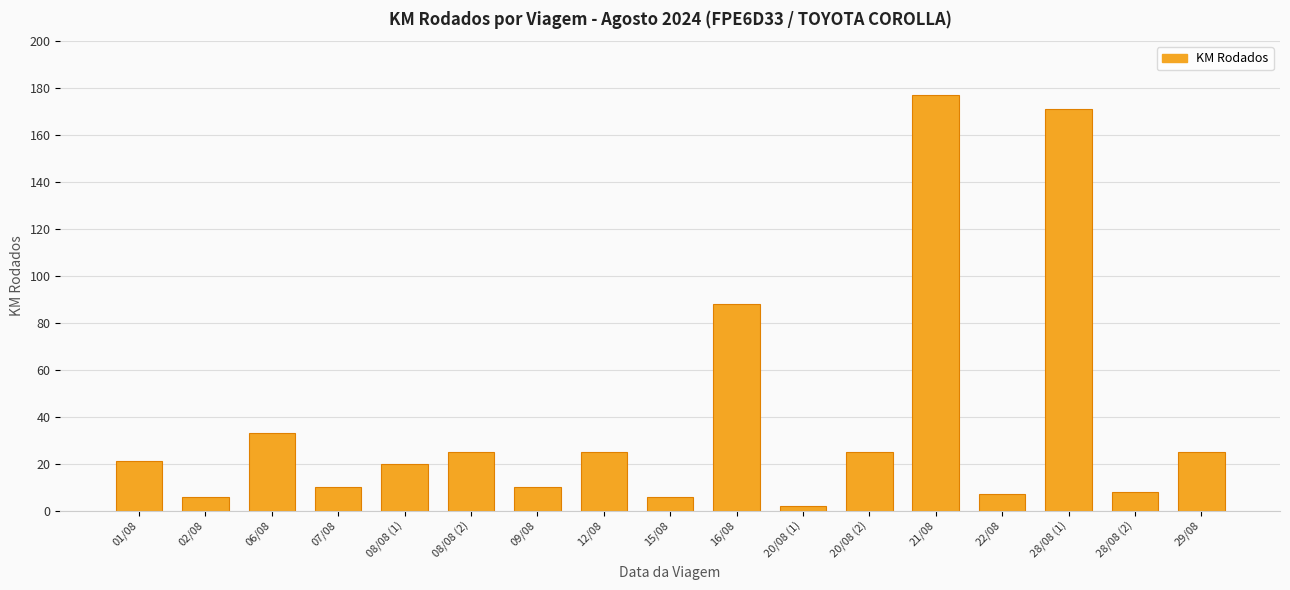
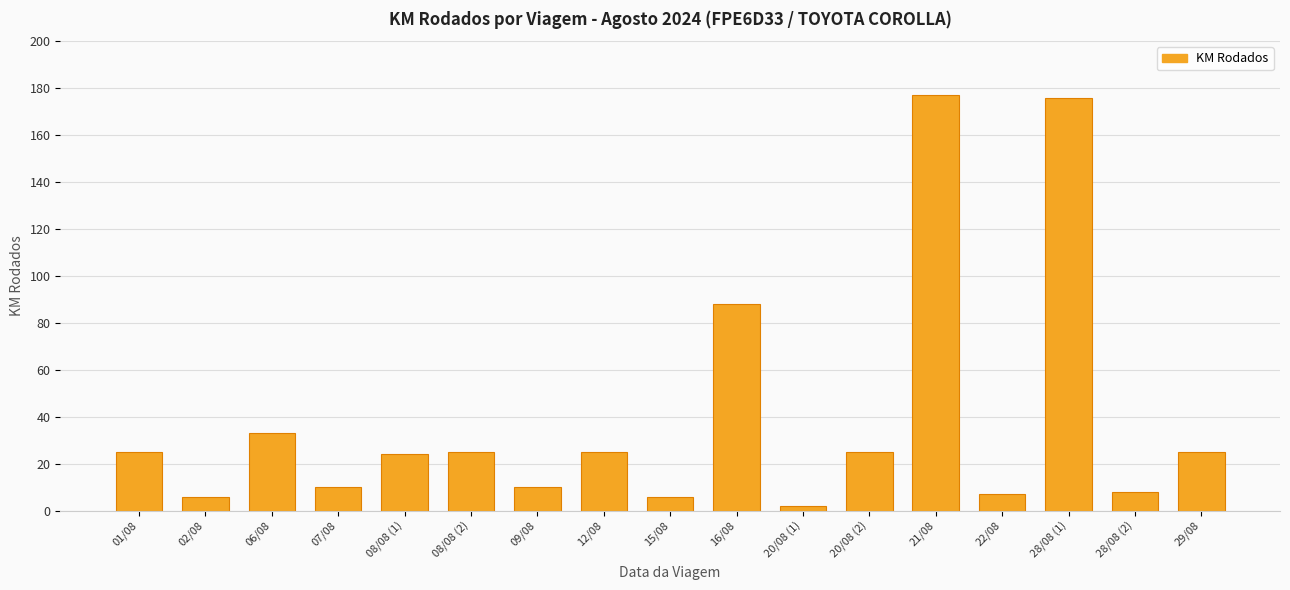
01/08: 21 -> 25
08/08 (1): 20 -> 24
28/08 (1): 171 -> 176
